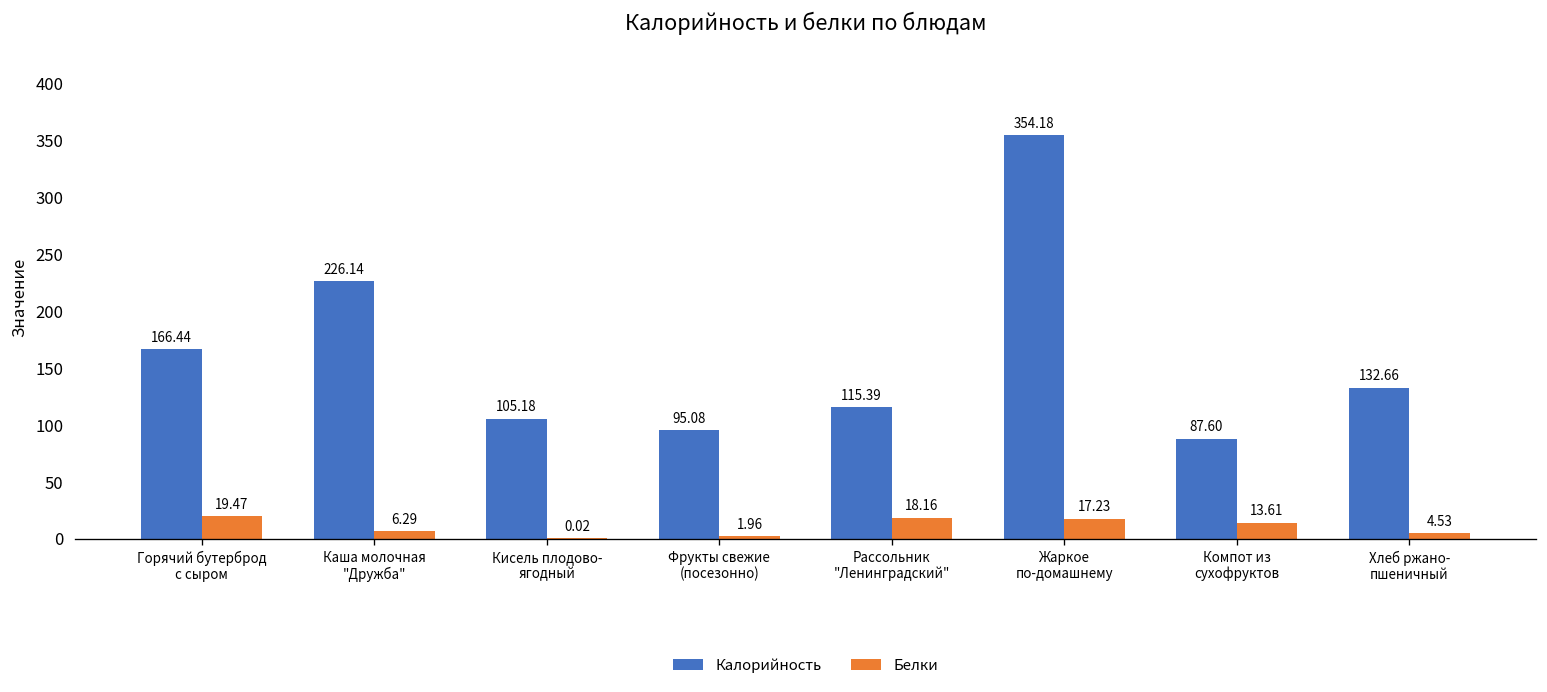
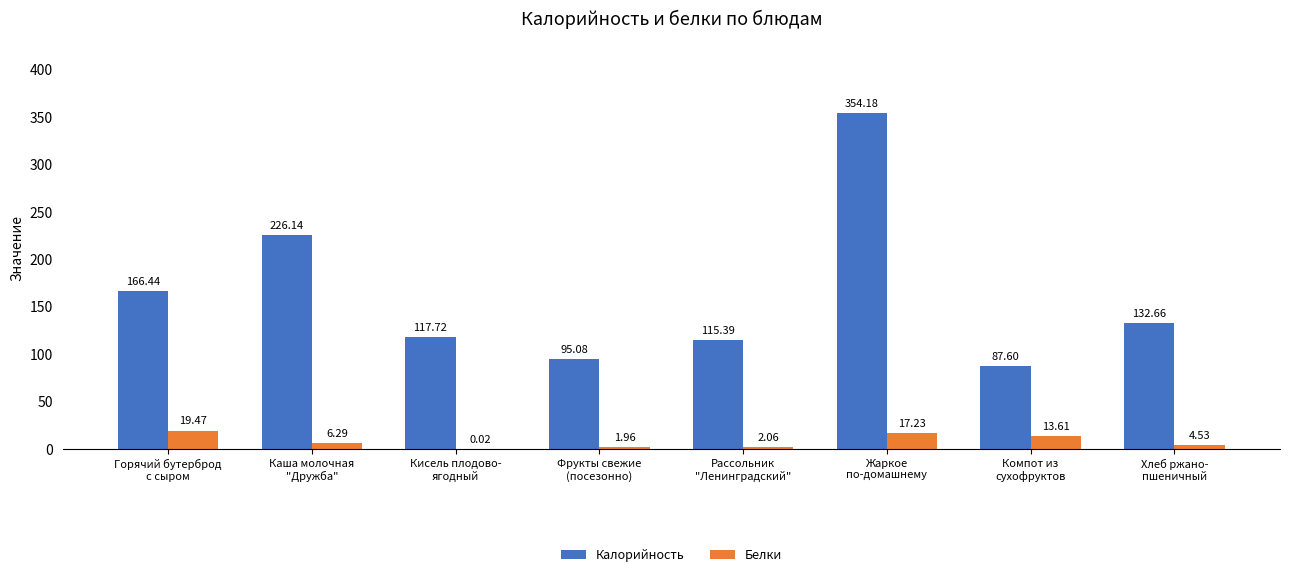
Калорийность, Кисель плодово- ягодный: 105.18 -> 117.72
Белки, Рассольник "Ленинградский": 18.16 -> 2.06
